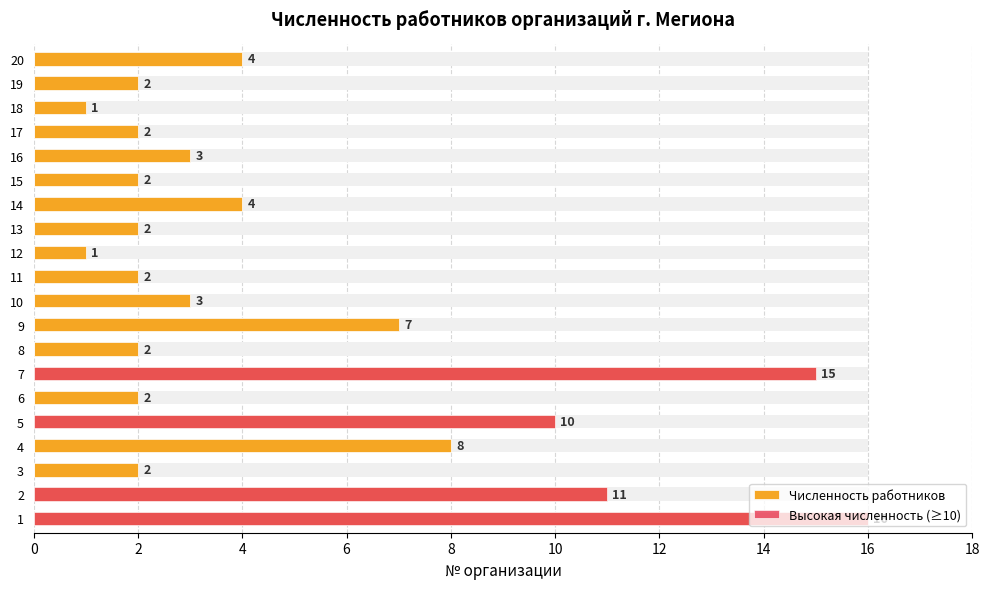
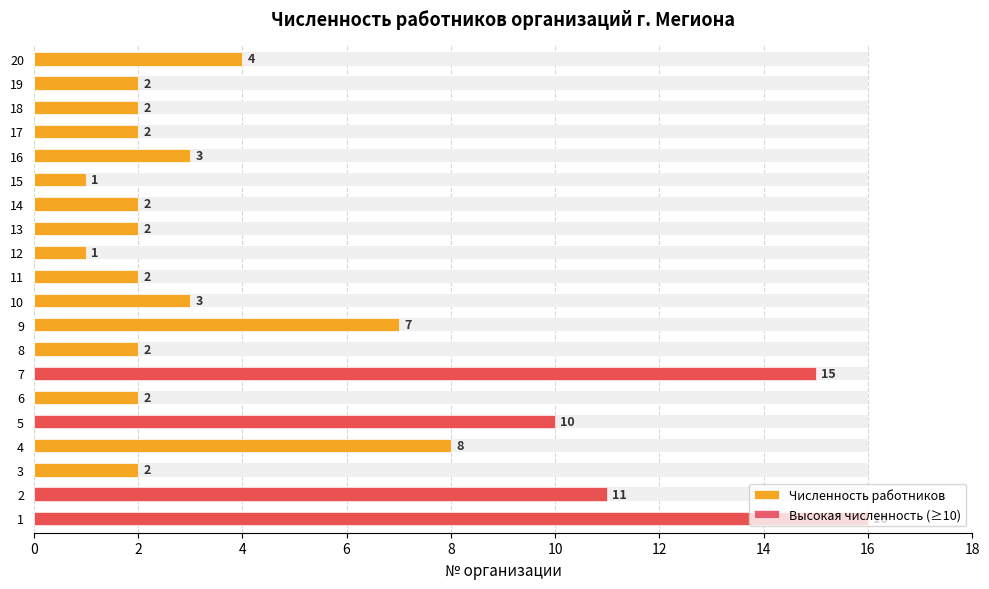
Численность работников, 18: 1 -> 2
Численность работников, 15: 2 -> 1
Численность работников, 14: 4 -> 2
